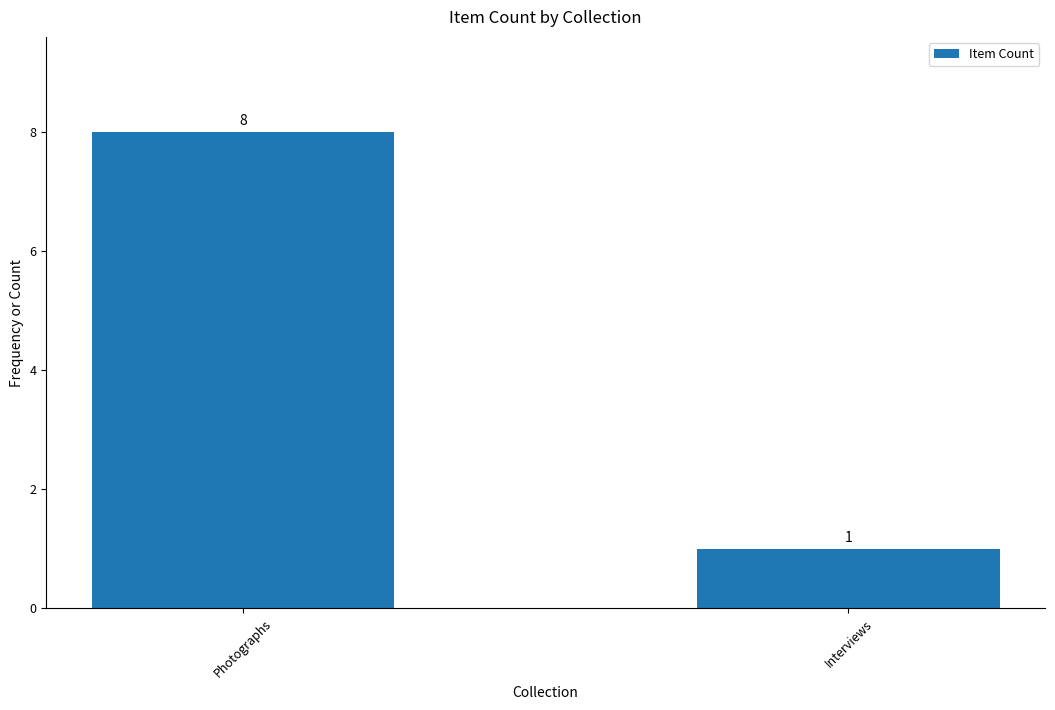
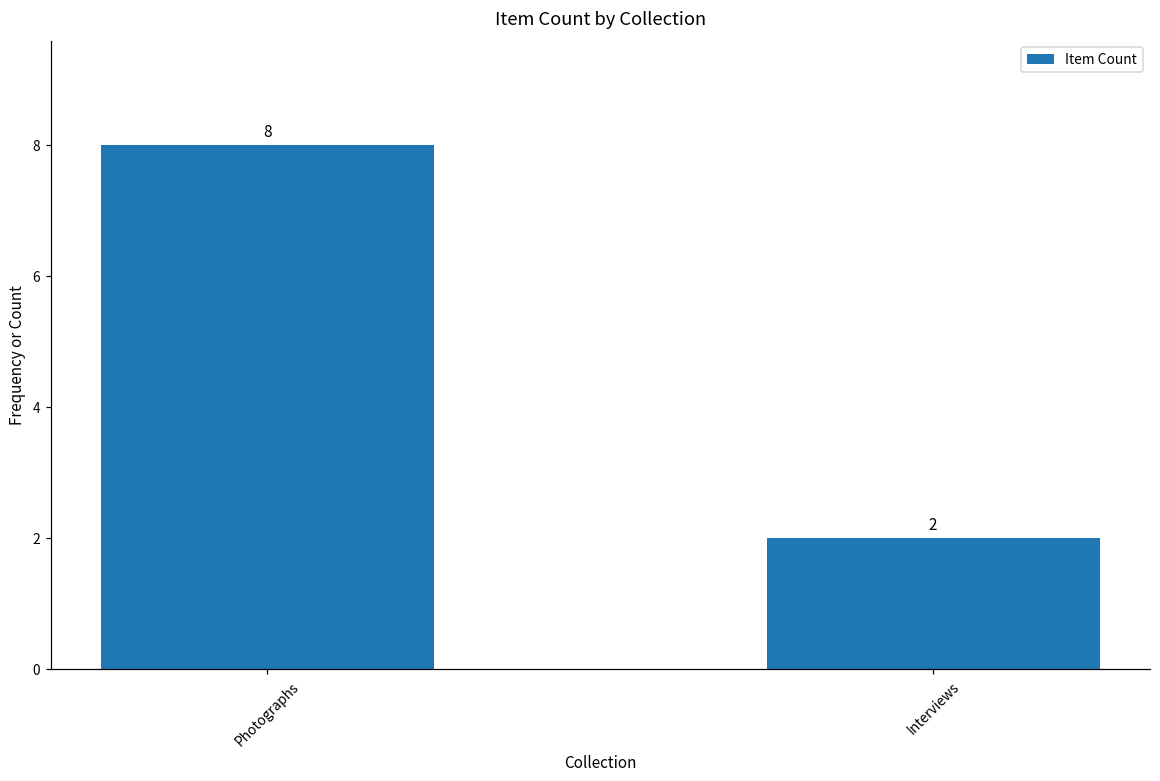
Interviews: 1 -> 2
